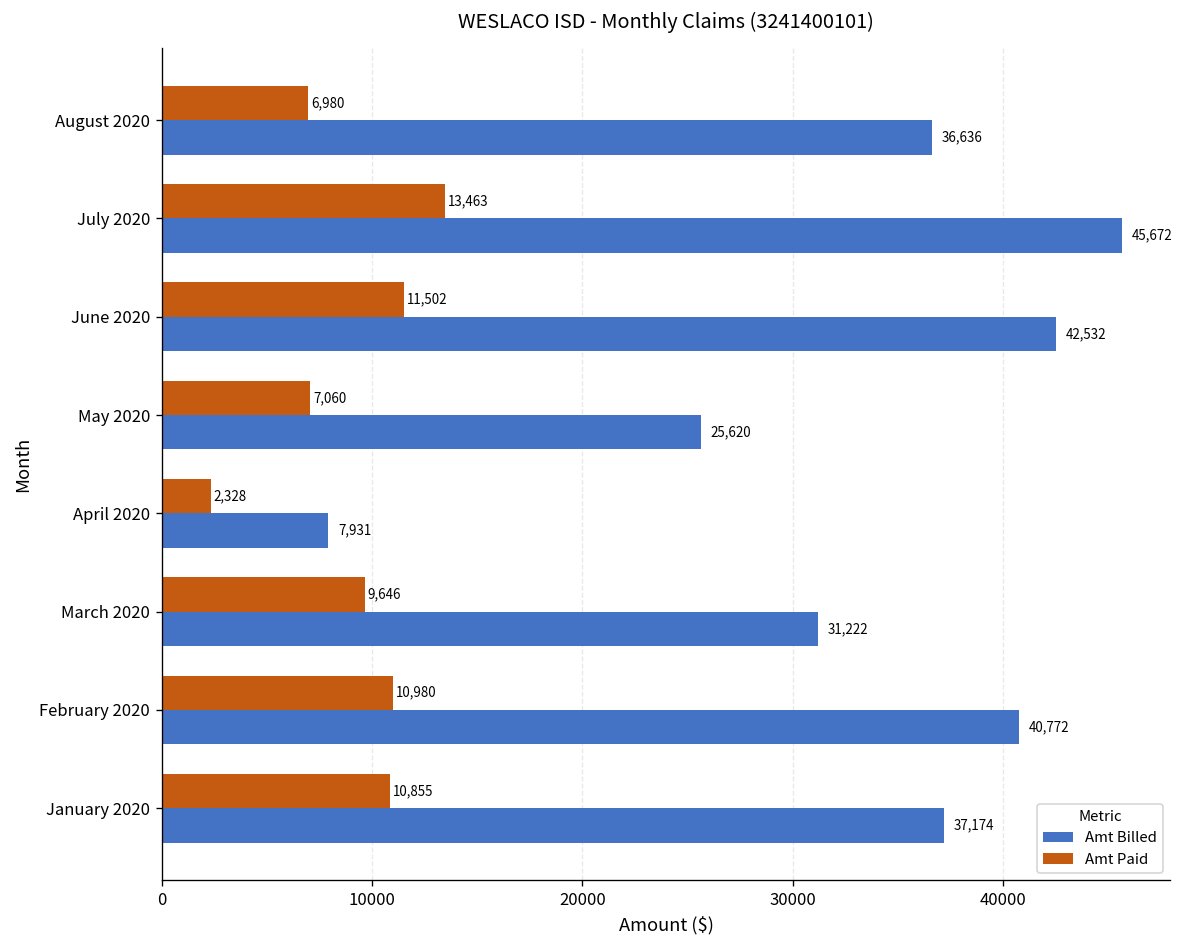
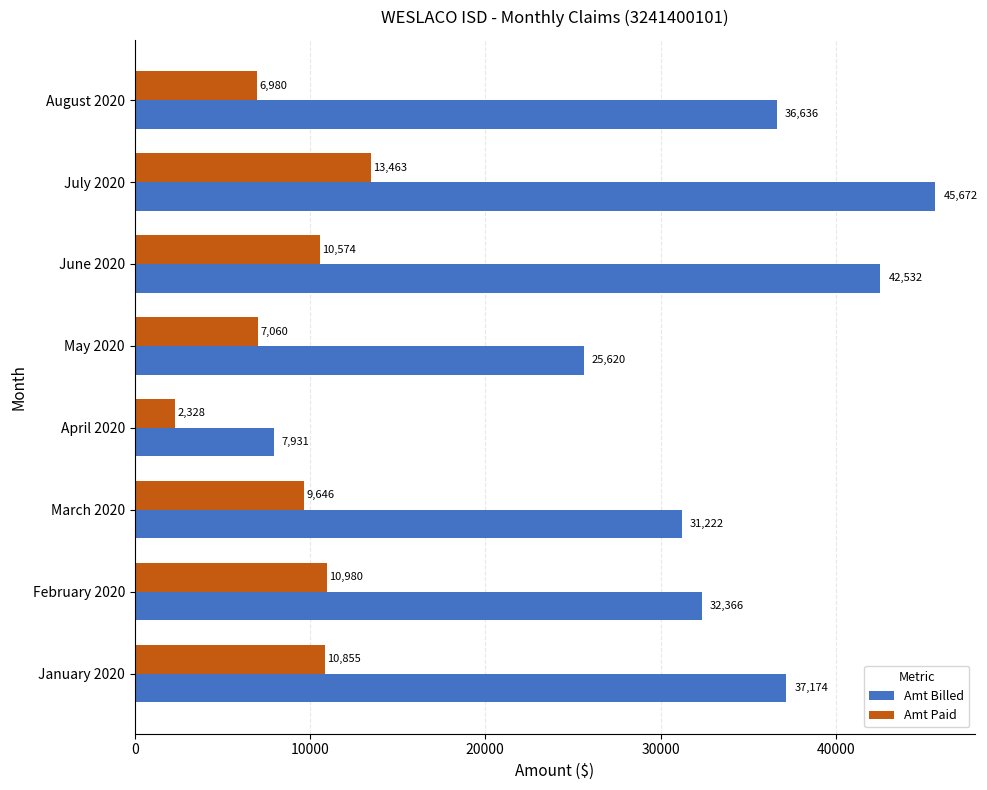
Amt Paid, June 2020: 11,502 -> 10,574
Amt Billed, February 2020: 40,772 -> 32,366
